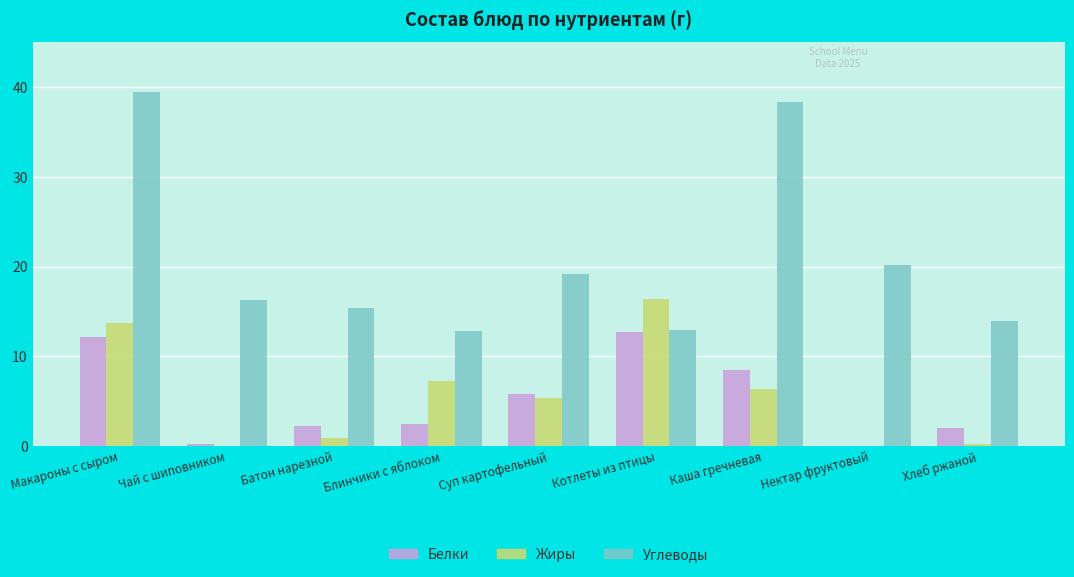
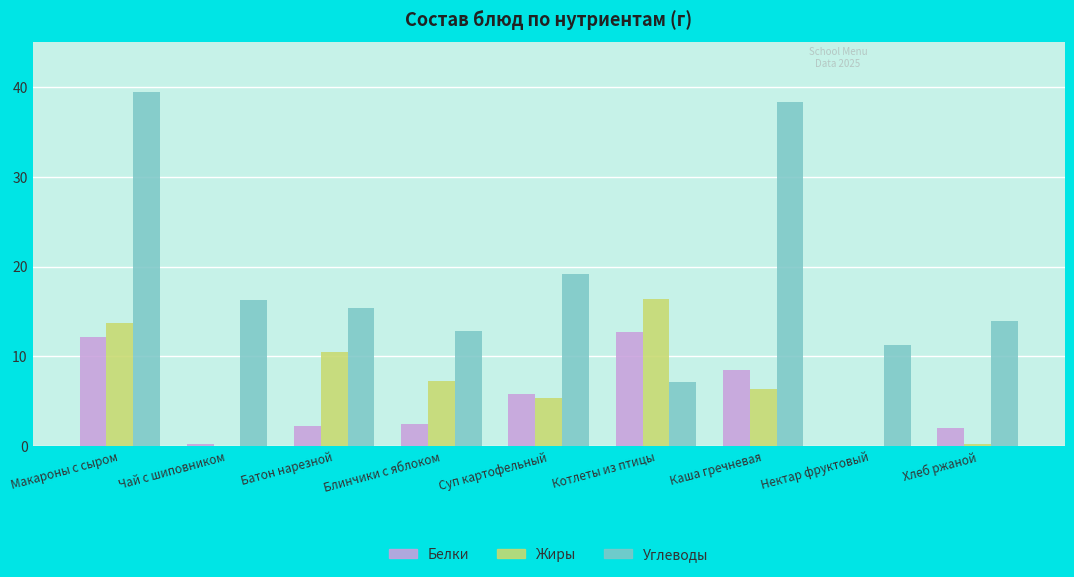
Жиры, Батон нарезной: 1 -> 10
Углеводы, Котлеты из птицы: 13 -> 7
Углеводы, Нектар фруктовый: 20 -> 11
